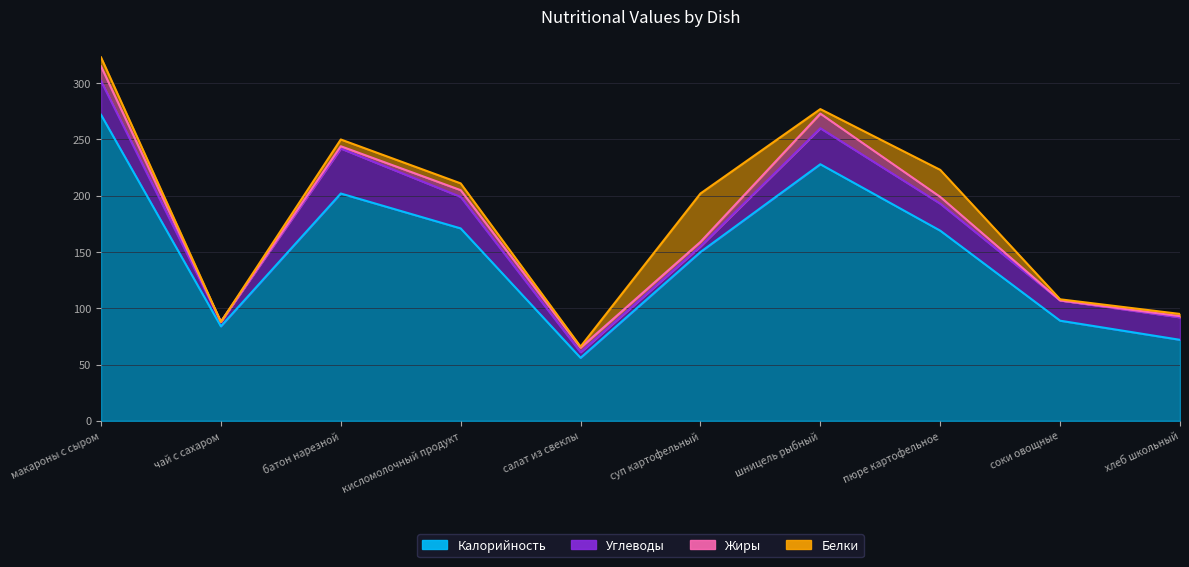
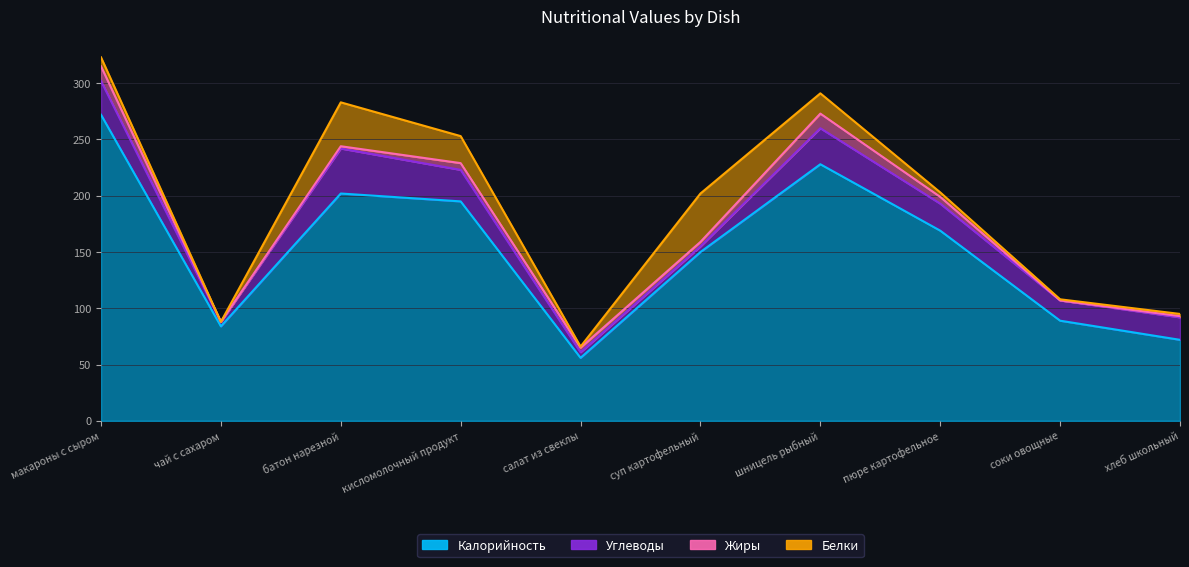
Белки, батон нарезной: 6 -> 39
Калорийность, кисломолочный продукт: 171 -> 195
Белки, кисломолочный продукт: 6 -> 24
Белки, шницель рыбный: 4 -> 18
Белки, пюре картофельное: 24 -> 4
